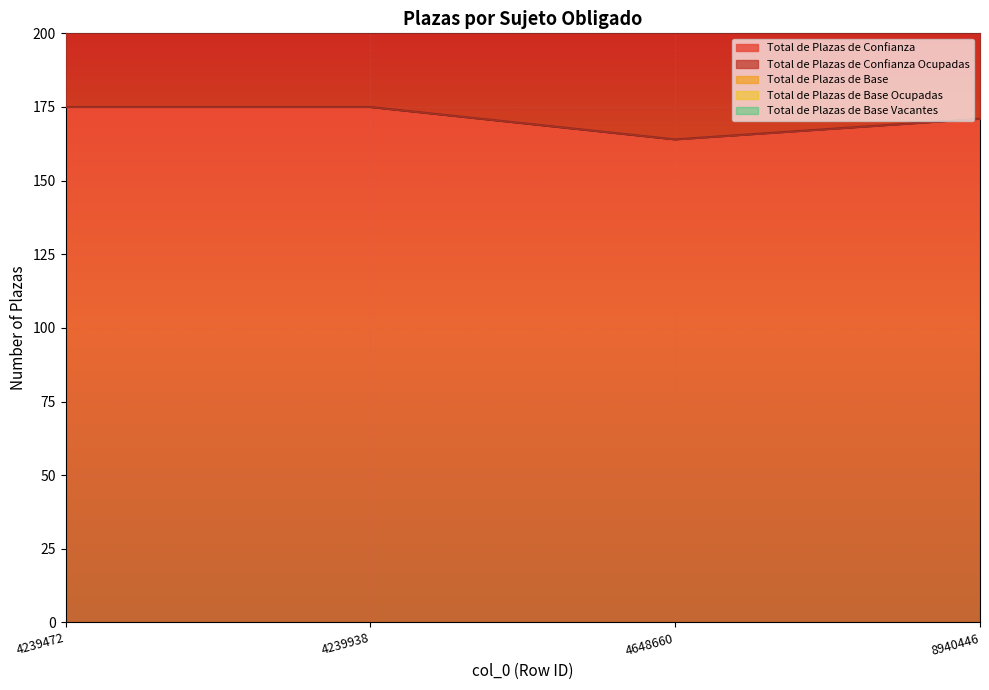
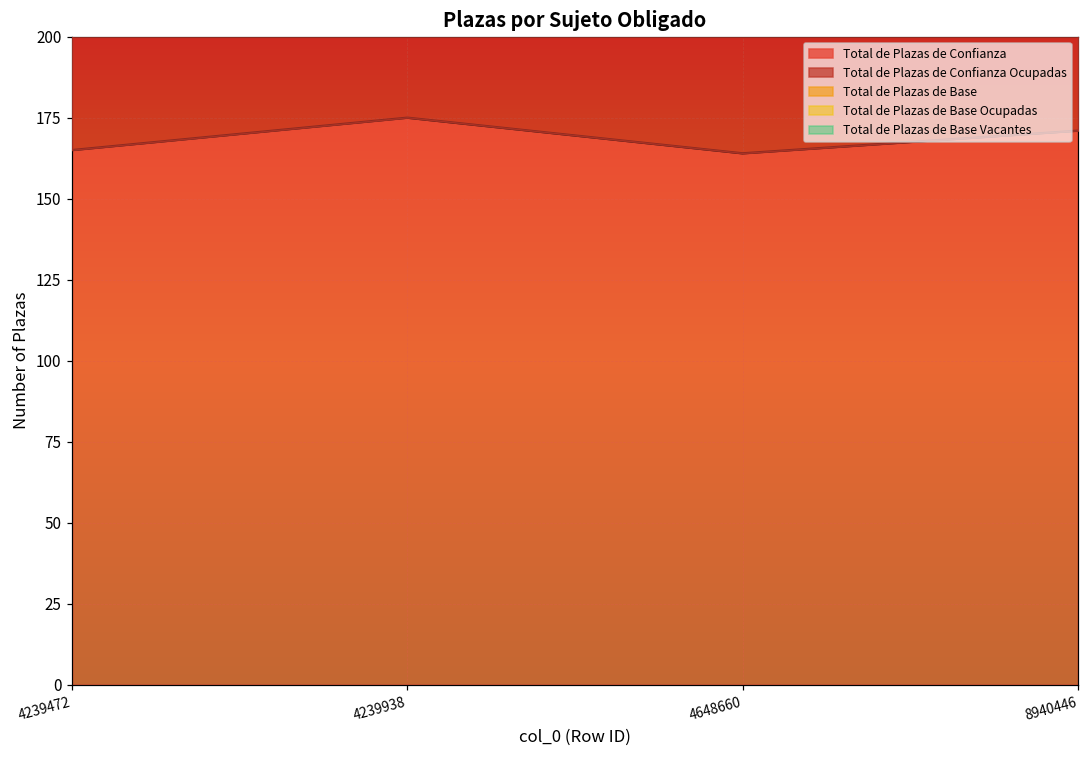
Total de Plazas de Confianza, 4239472: 175 -> 165
